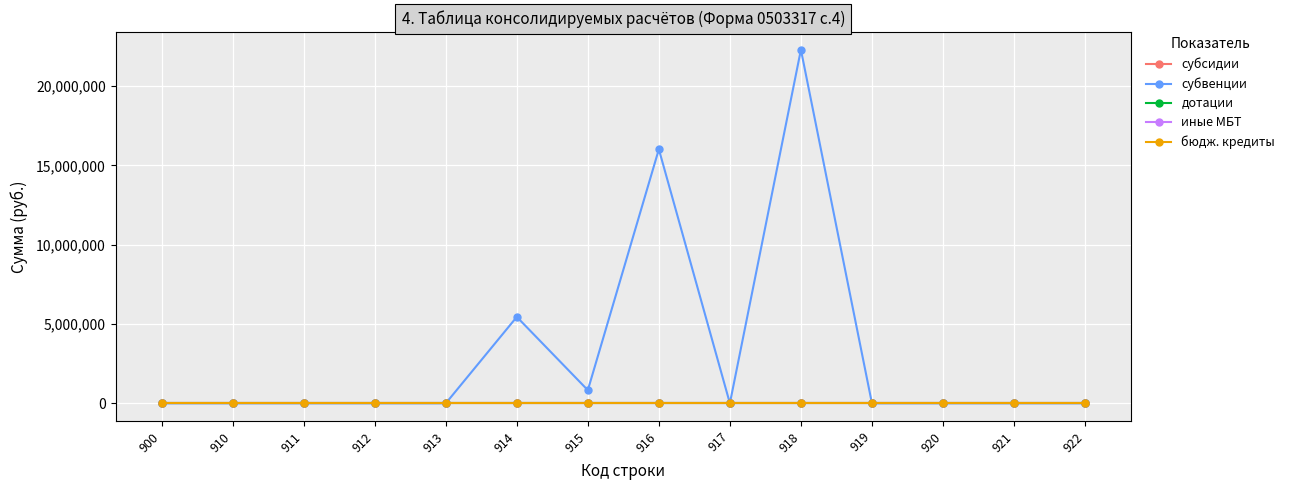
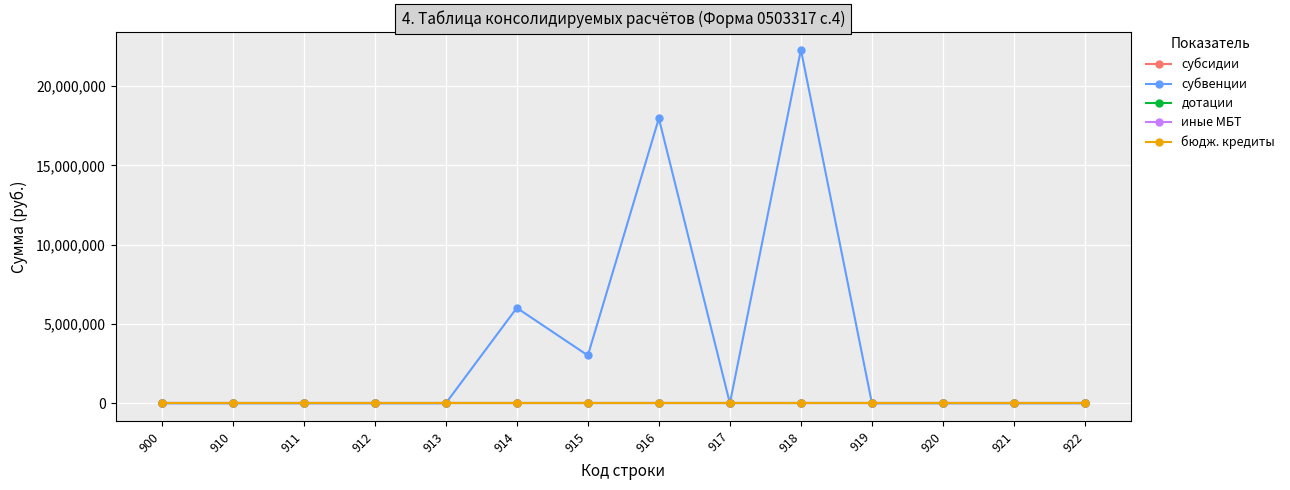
субвенции, 914: 5,400,000 -> 6,000,000
субвенции, 915: 800,000 -> 3,000,000
субвенции, 916: 16,000,000 -> 18,000,000
